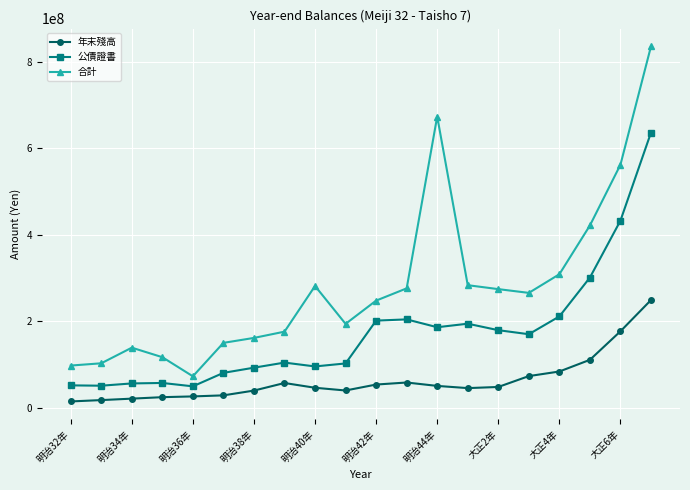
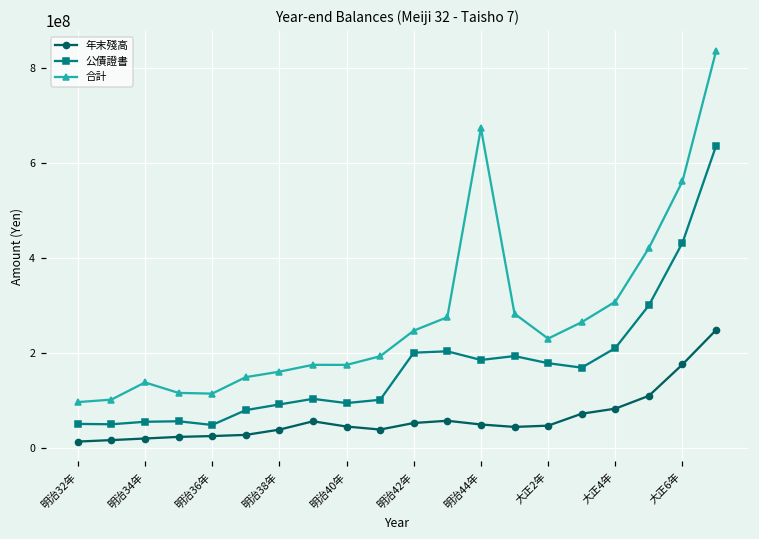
合計, 明治36年: 70000000 -> 110000000
合計, 明治40年: 280000000 -> 180000000
合計, 大正2年: 270000000 -> 230000000
